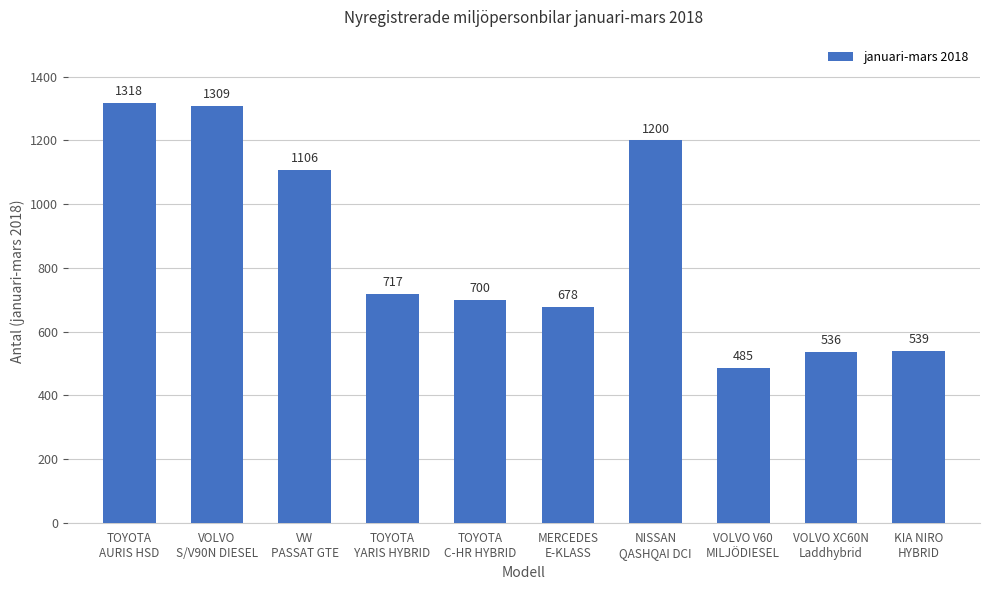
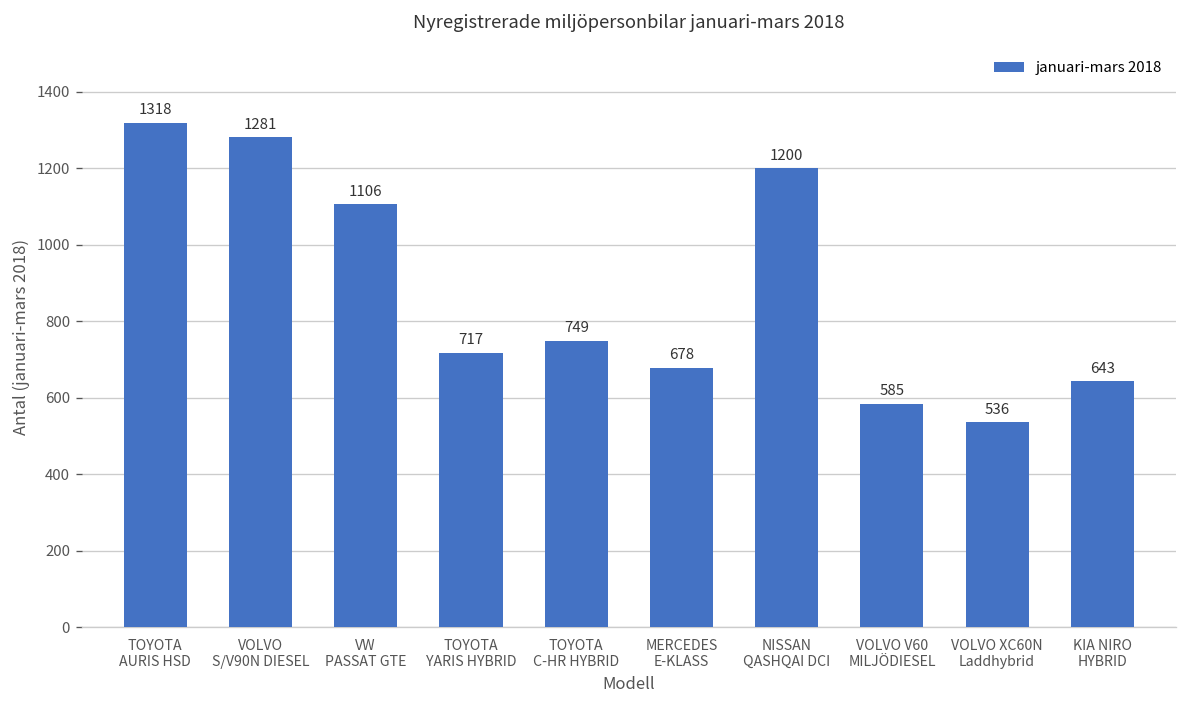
VOLVO S/V90N DIESEL: 1309 -> 1281
TOYOTA C-HR HYBRID: 700 -> 749
VOLVO V60 MILJÖDIESEL: 485 -> 585
KIA NIRO HYBRID: 539 -> 643
